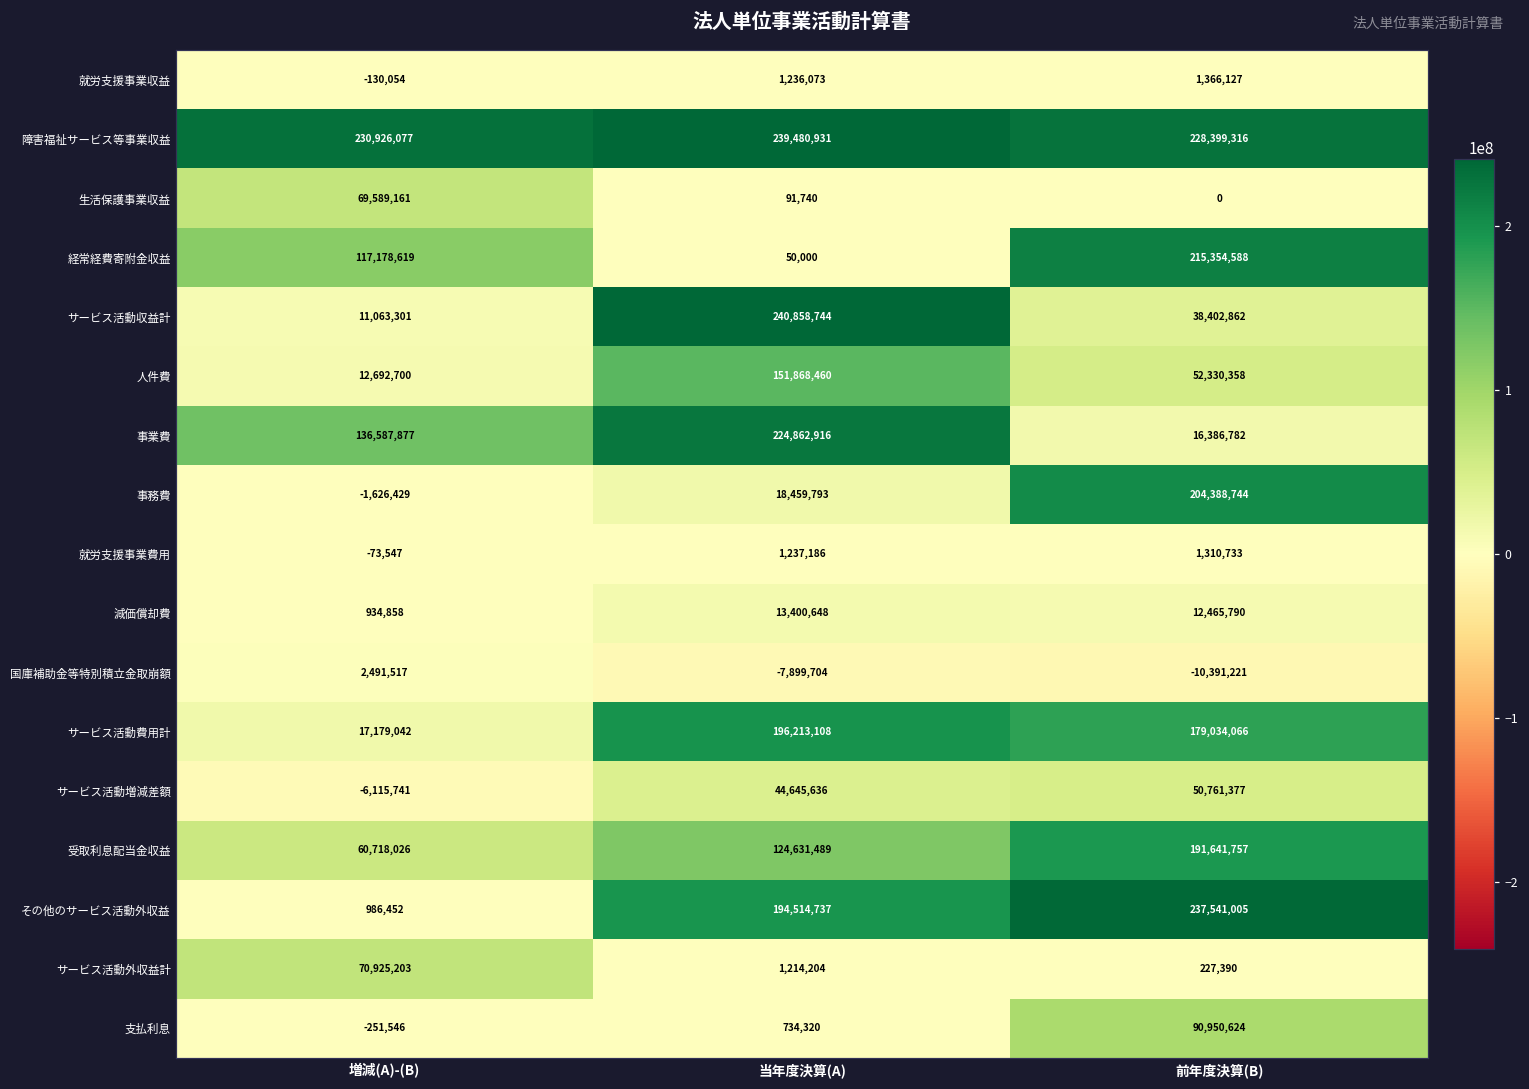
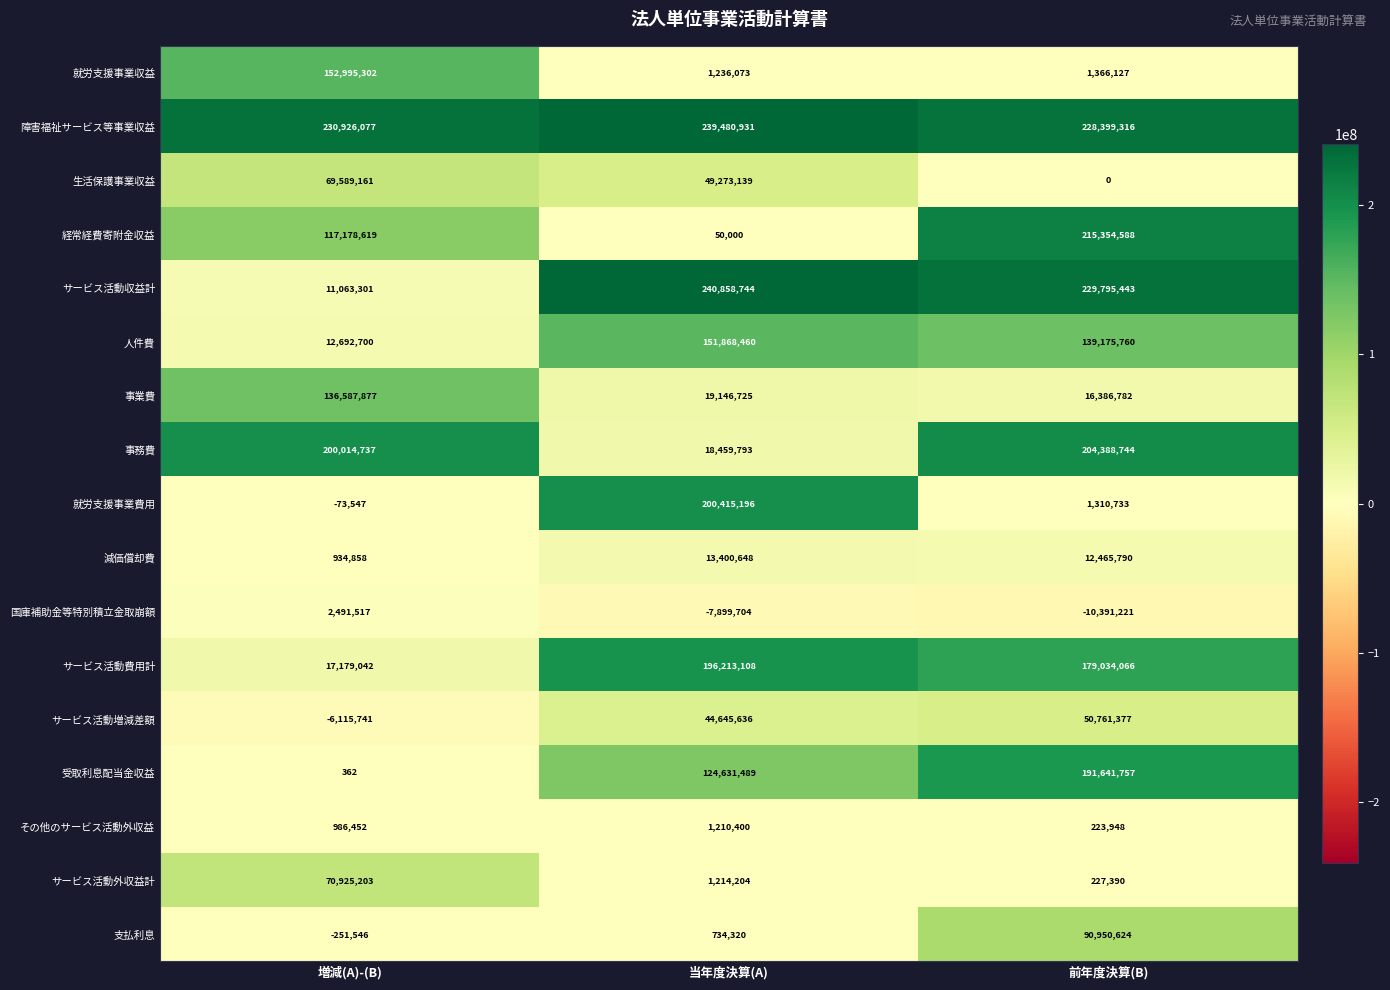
就労支援事業収益, 増減(A)-(B): -130,054 -> 152,995,302
生活保護事業収益, 当年度決算(A): 91,740 -> 49,273,139
サービス活動収益計, 前年度決算(B): 38,402,862 -> 229,795,443
人件費, 前年度決算(B): 52,330,358 -> 139,175,760
事業費, 当年度決算(A): 224,862,916 -> 19,146,725
事務費, 増減(A)-(B): -1,626,429 -> 200,014,737
就労支援事業費用, 当年度決算(A): 1,237,186 -> 200,415,196
受取利息配当金収益, 増減(A)-(B): 60,718,026 -> 362
その他のサービス活動外収益, 当年度決算(A): 194,514,737 -> 1,210,400
その他のサービス活動外収益, 前年度決算(B): 237,541,005 -> 223,948
